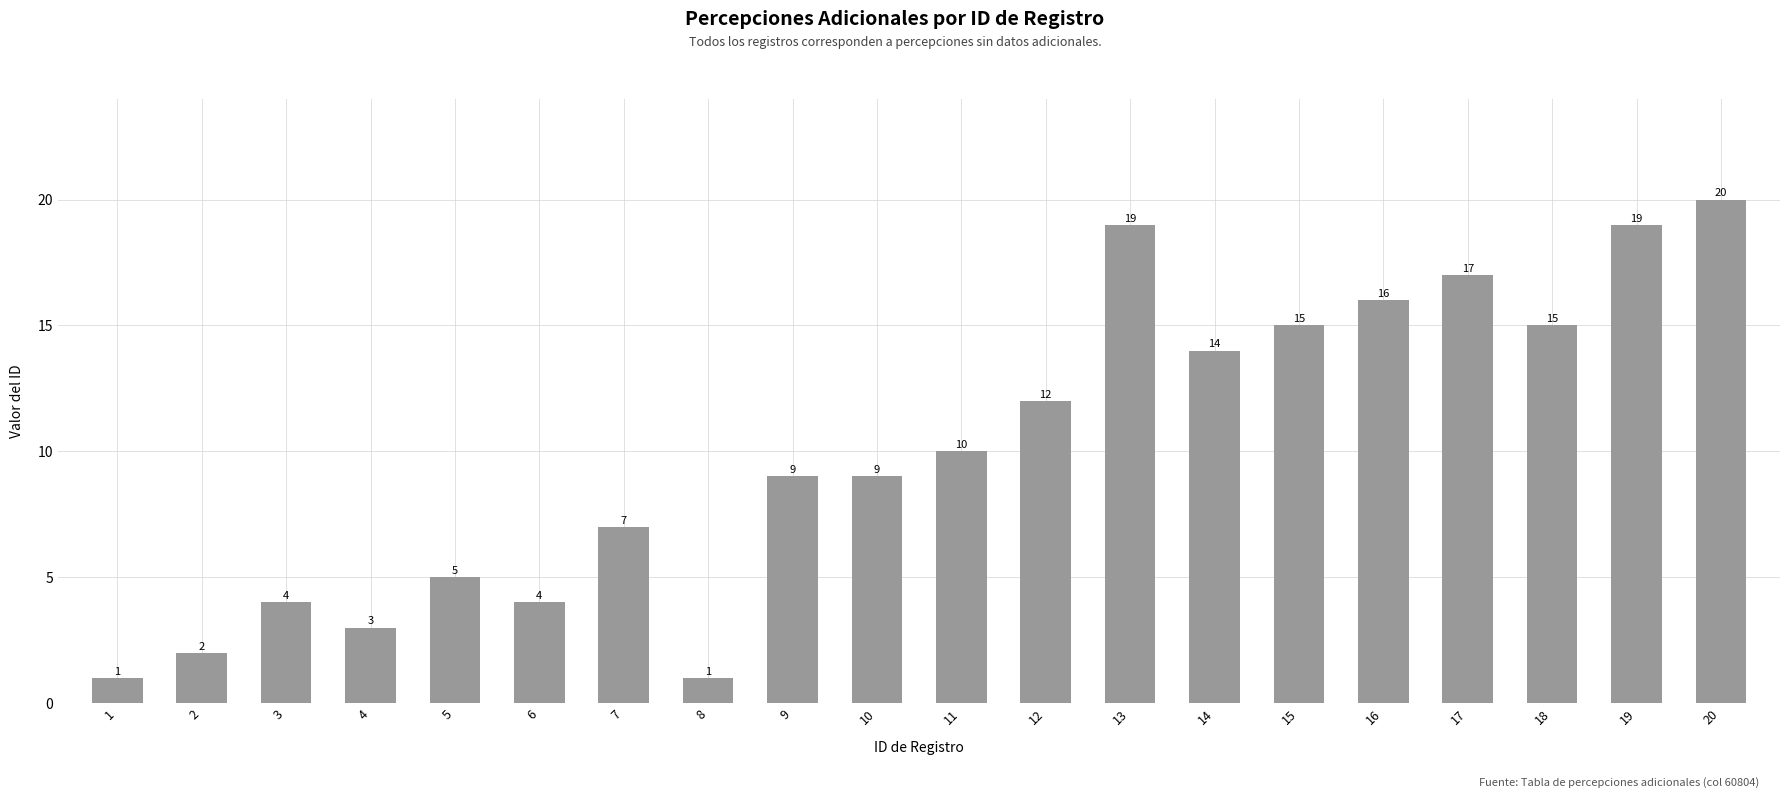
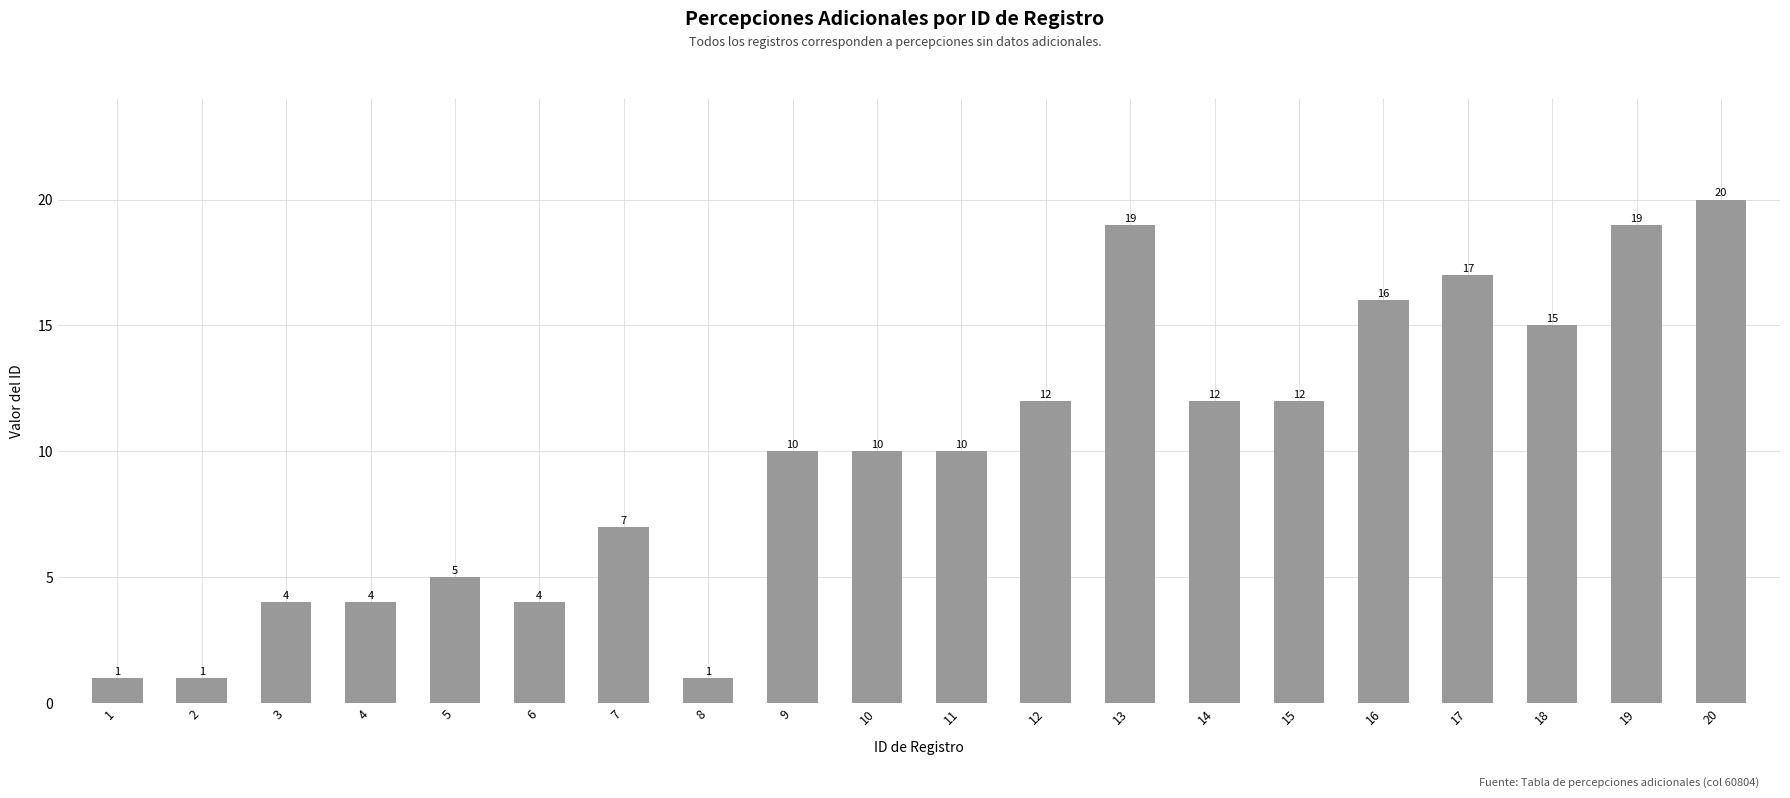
2: 2 -> 1
4: 3 -> 4
9: 9 -> 10
10: 9 -> 10
14: 14 -> 12
15: 15 -> 12
